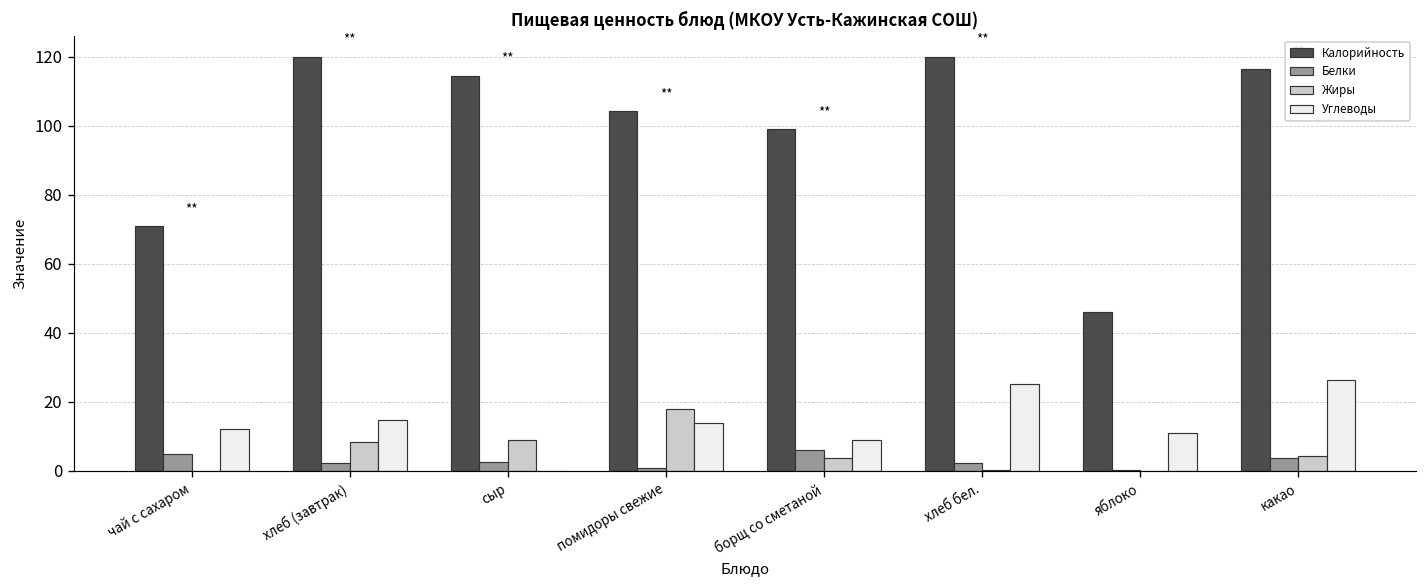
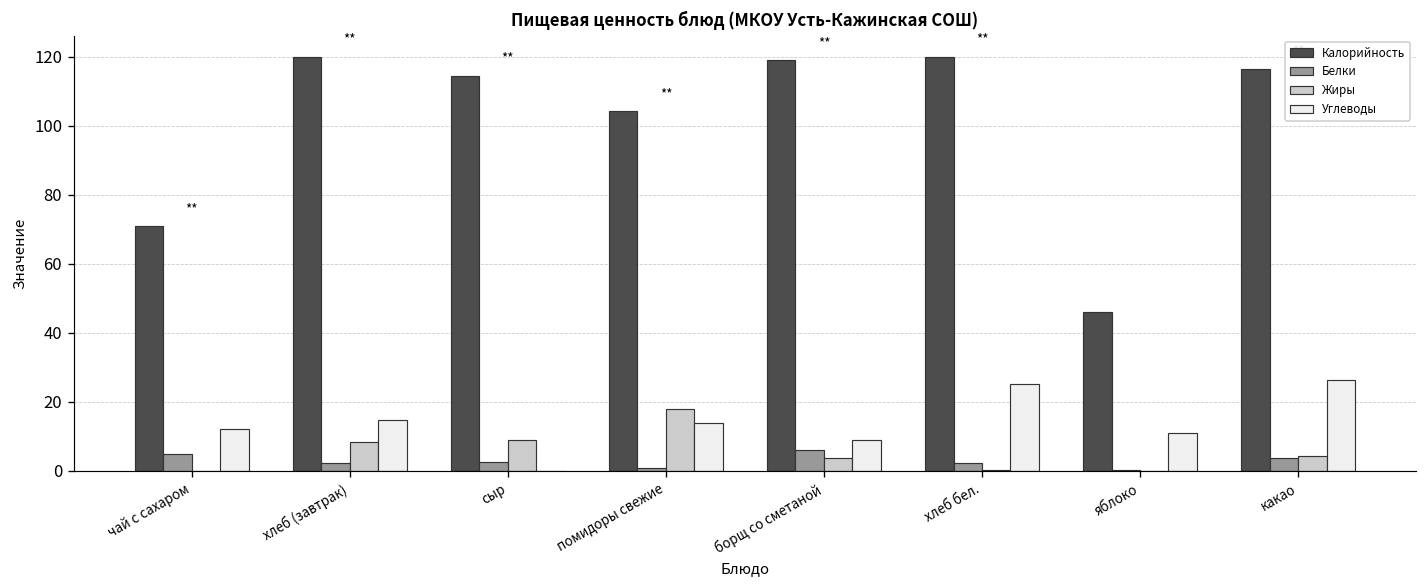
Калорийность, борщ со сметаной: 99 -> 119
